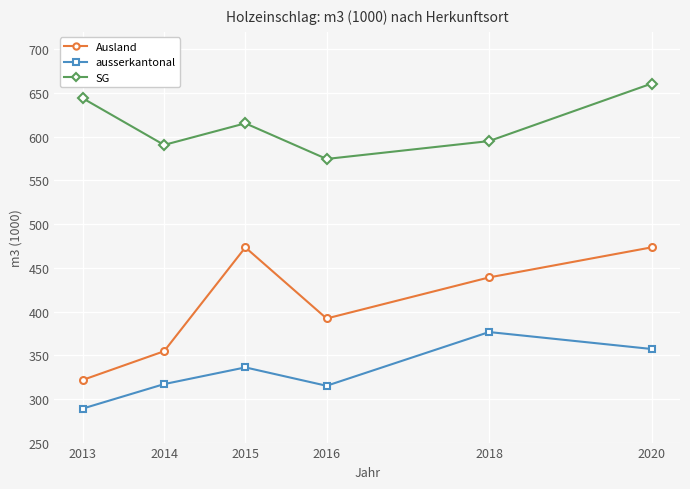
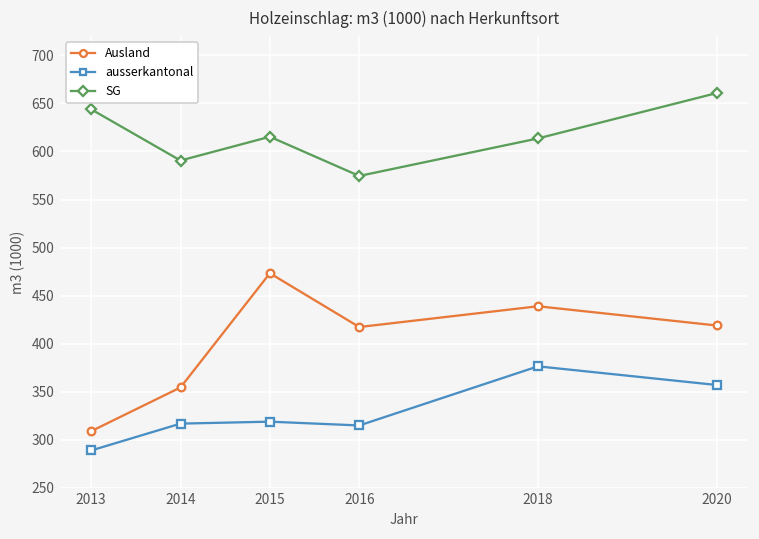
Ausland, 2013: 320 -> 310
ausserkantonal, 2015: 340 -> 320
Ausland, 2016: 390 -> 420
SG, 2018: 600 -> 610
Ausland, 2020: 470 -> 420
